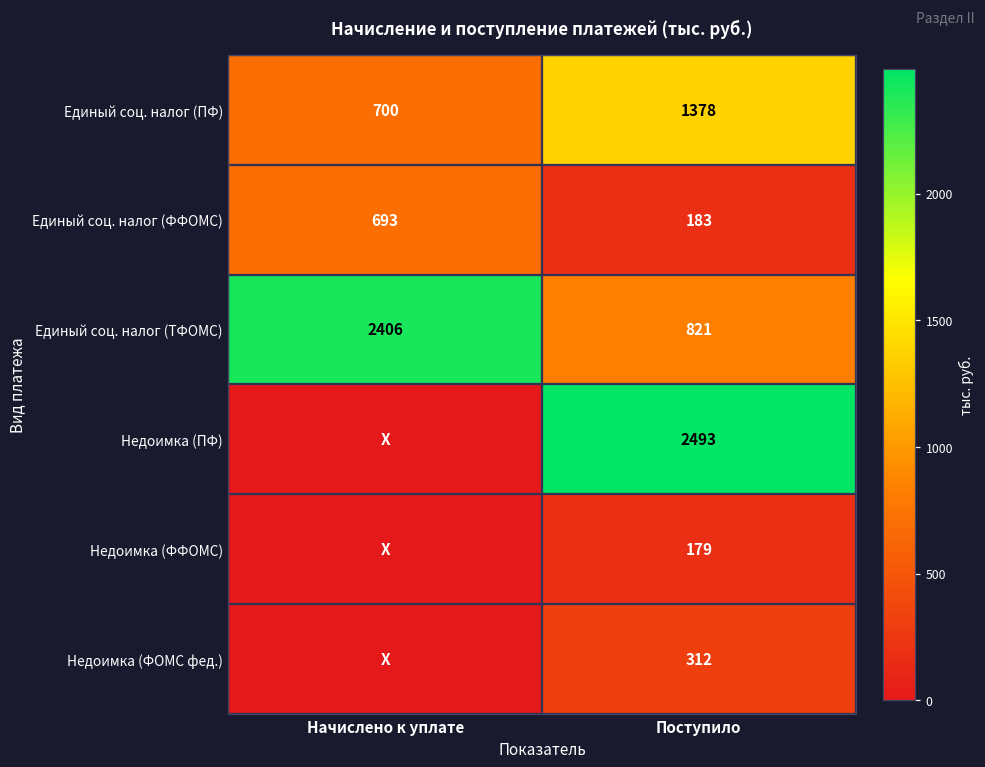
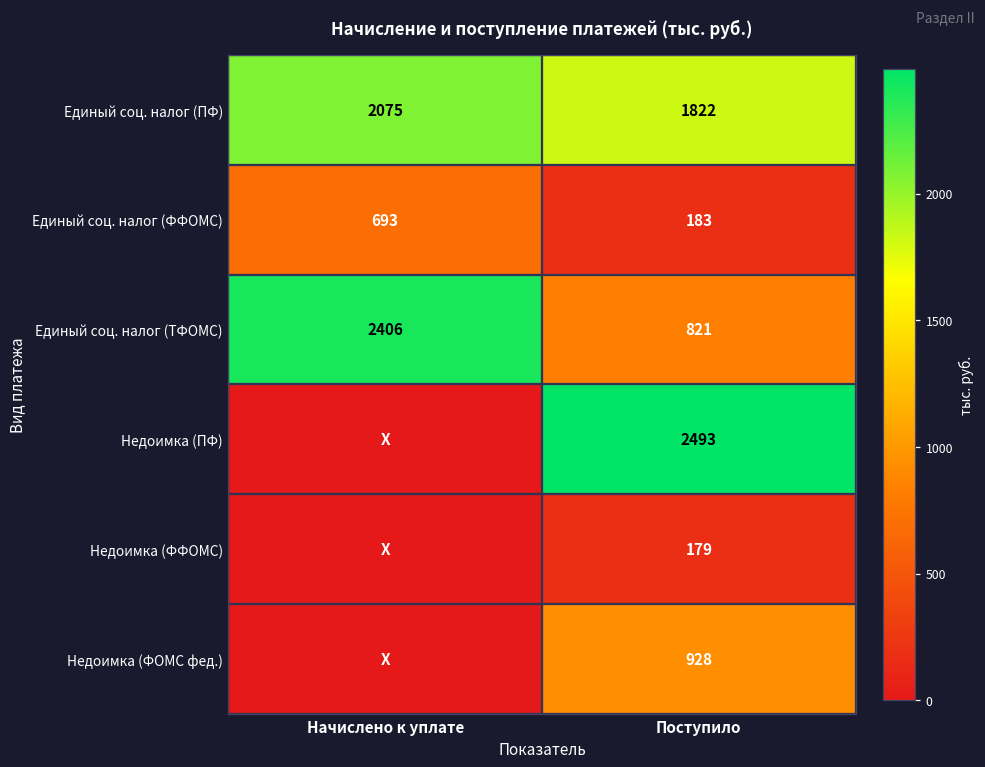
Единый соц. налог (ПФ), Начислено к уплате: 700 -> 2075
Единый соц. налог (ПФ), Поступило: 1378 -> 1822
Недоимка (ФОМС фед.), Поступило: 312 -> 928
